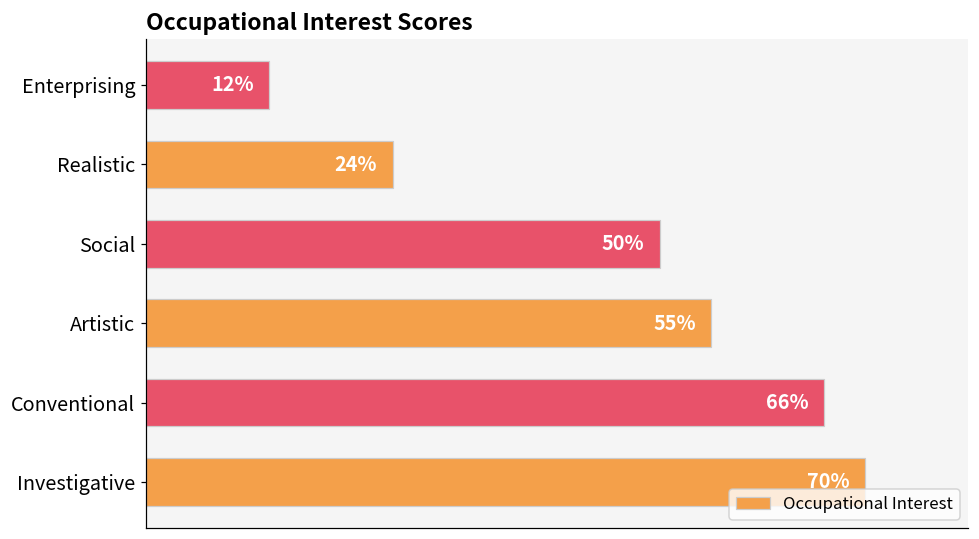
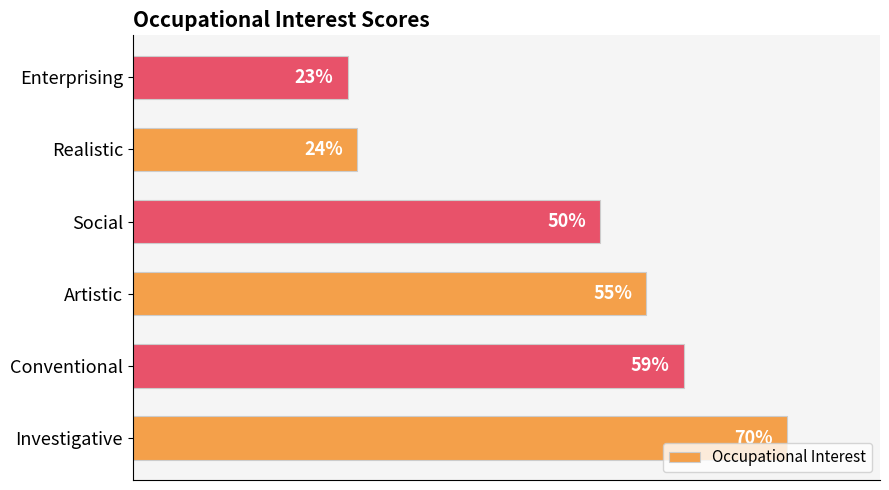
Enterprising: 12% -> 23%
Conventional: 66% -> 59%
